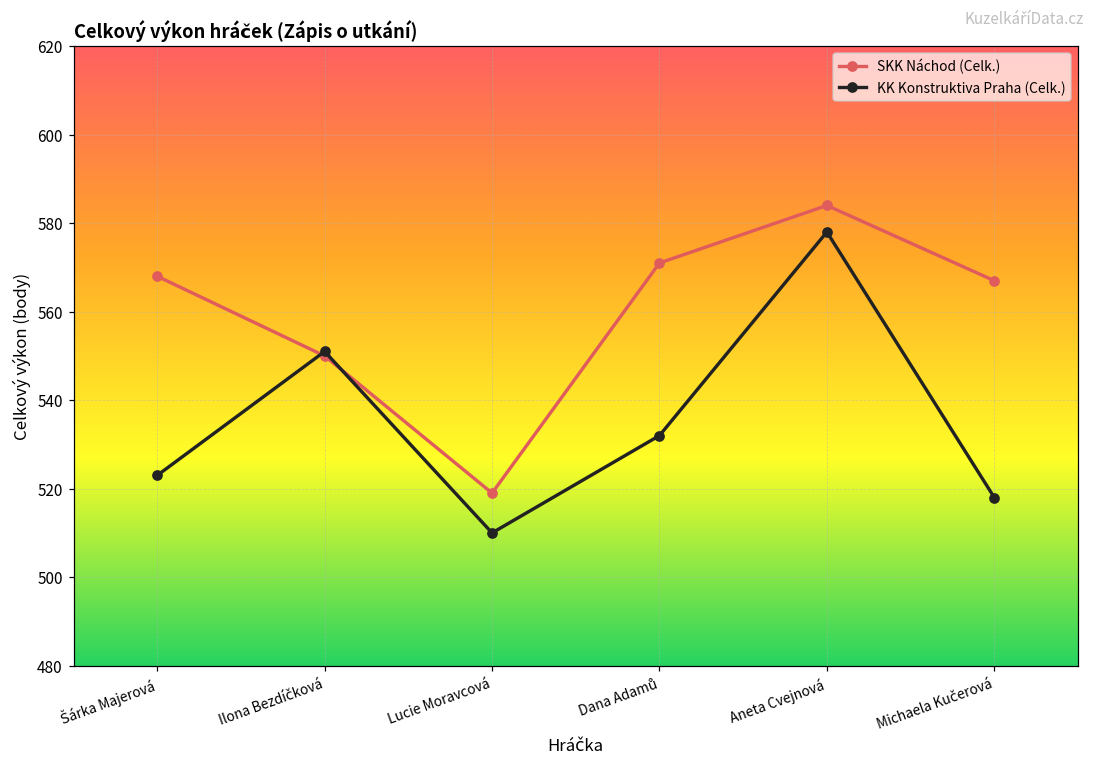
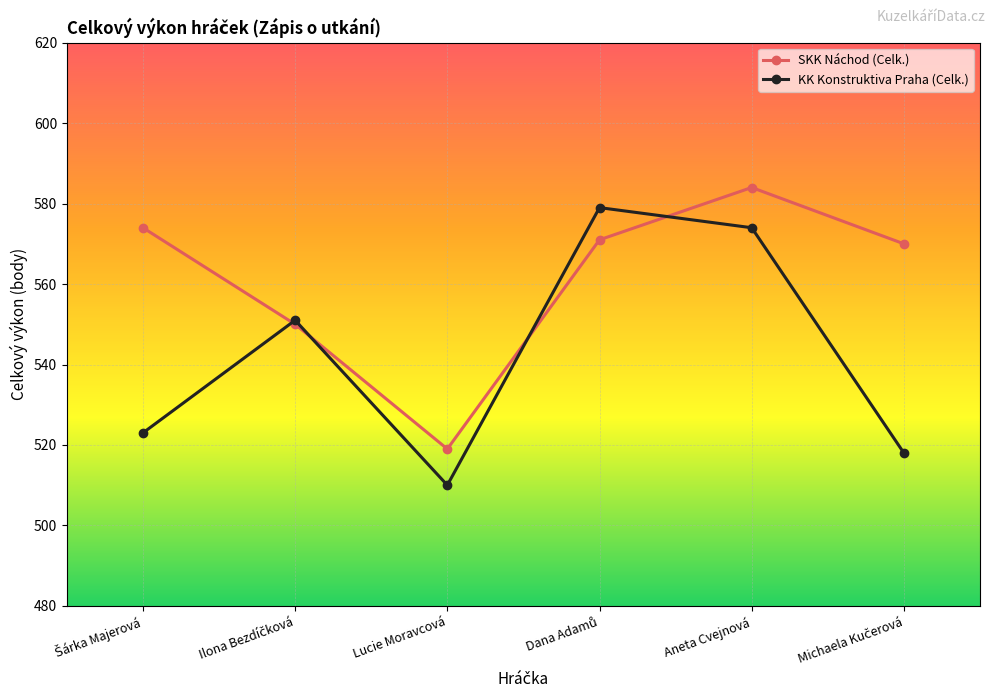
SKK Náchod (Celk.), Šárka Majerová: 568 -> 574
KK Konstruktiva Praha (Celk.), Dana Adamů: 532 -> 579
KK Konstruktiva Praha (Celk.), Aneta Cvejnová: 578 -> 574
SKK Náchod (Celk.), Michaela Kučerová: 567 -> 570
